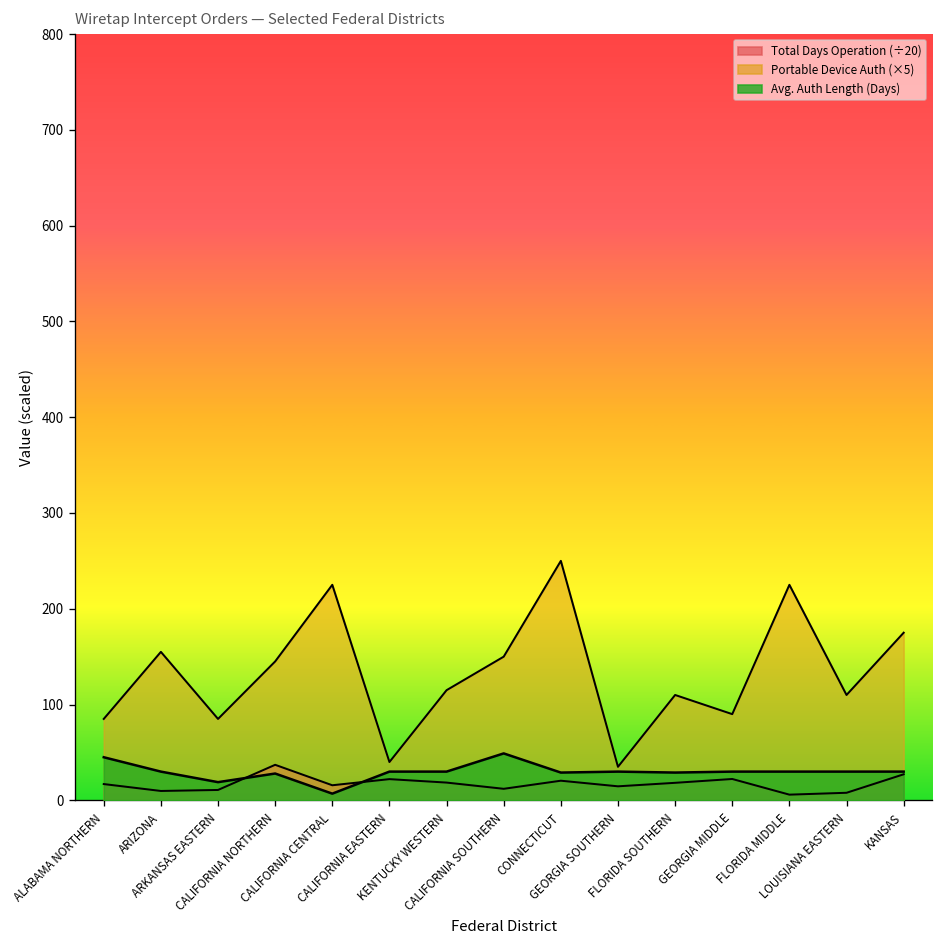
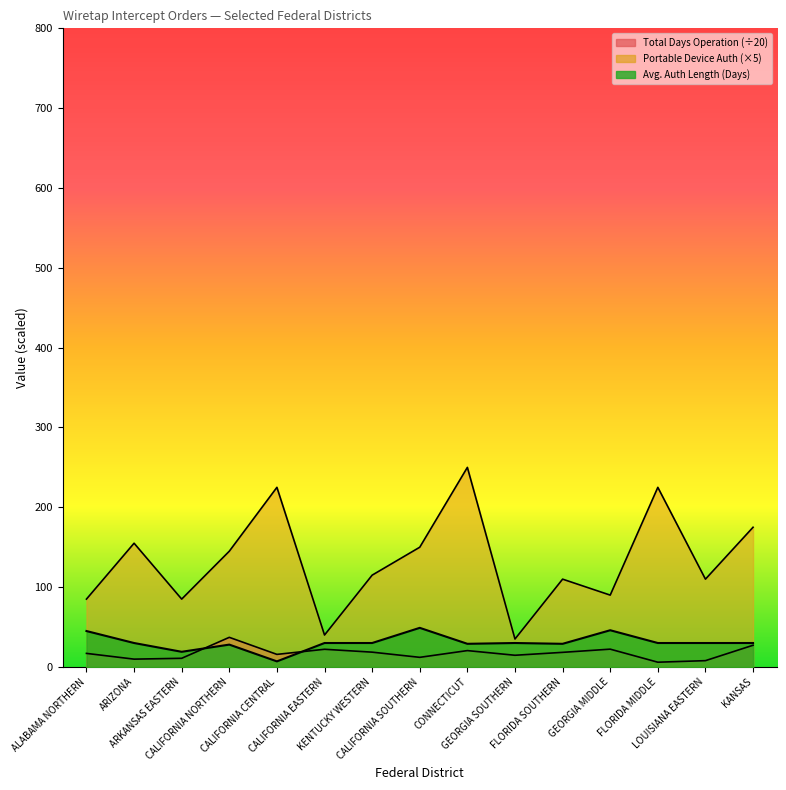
Avg. Auth Length (Days), GEORGIA MIDDLE: 30 -> 50
